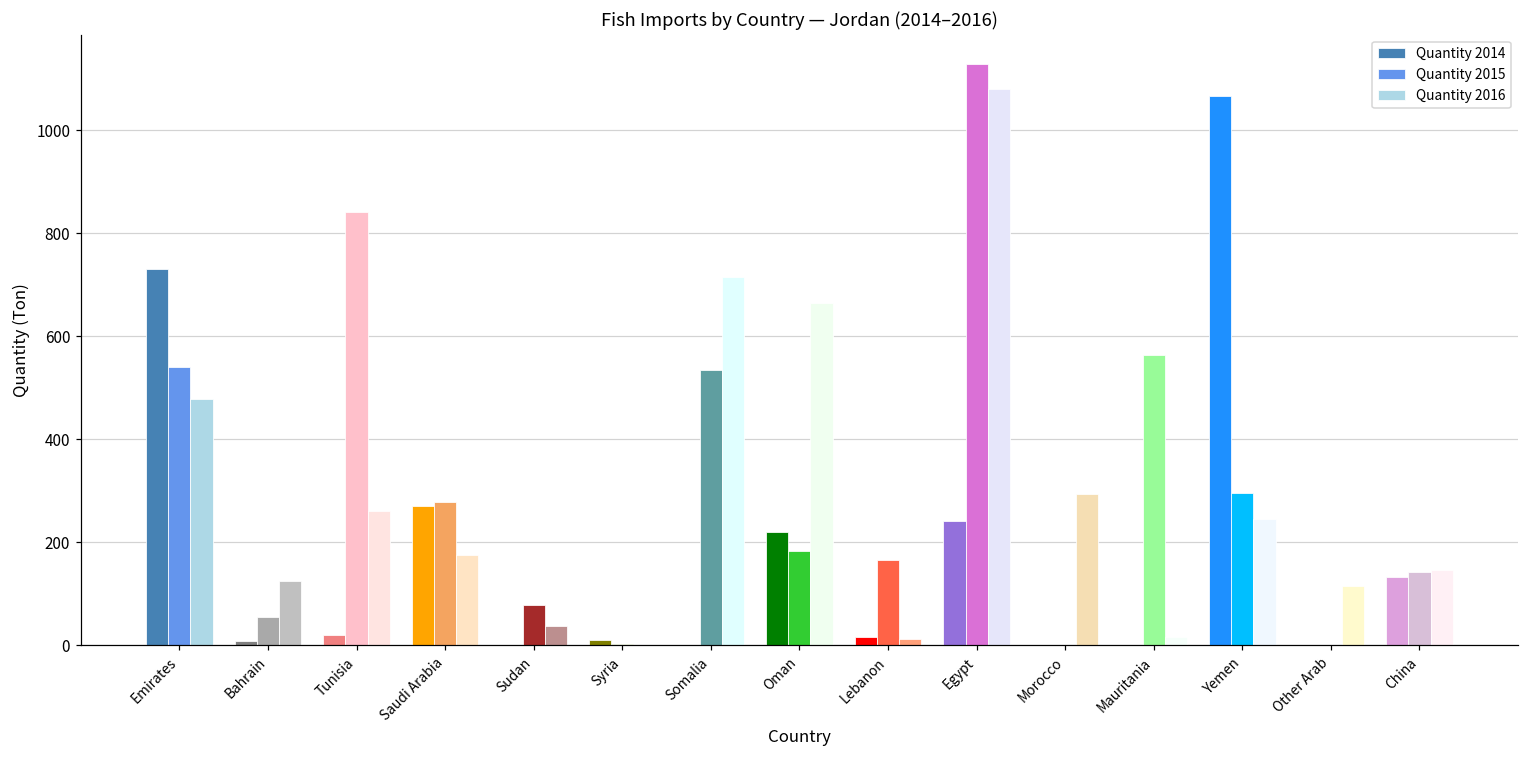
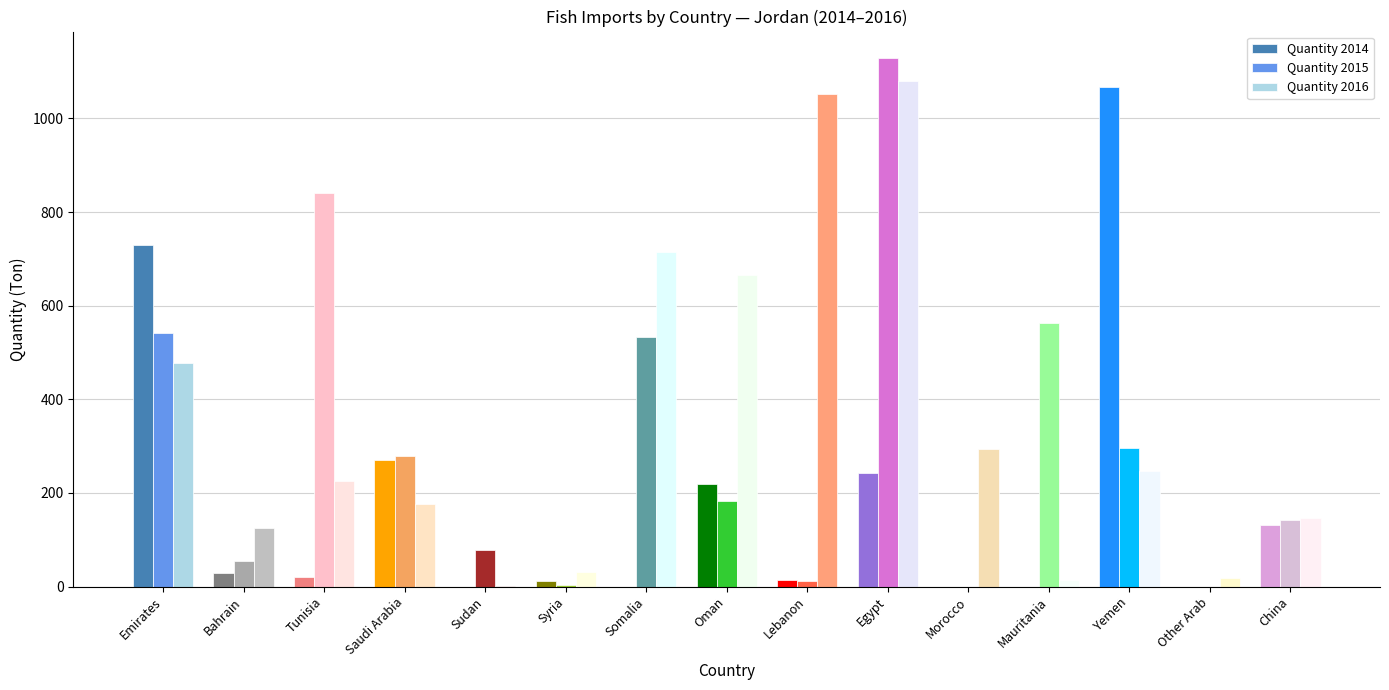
Quantity 2014, Bahrain: 10 -> 30
Quantity 2016, Tunisia: 260 -> 230
Quantity 2016, Sudan: 40 -> 0
Quantity 2016, Syria: 0 -> 30
Quantity 2015, Lebanon: 170 -> 10
Quantity 2016, Lebanon: 10 -> 1050
Quantity 2016, Other Arab: 120 -> 20
